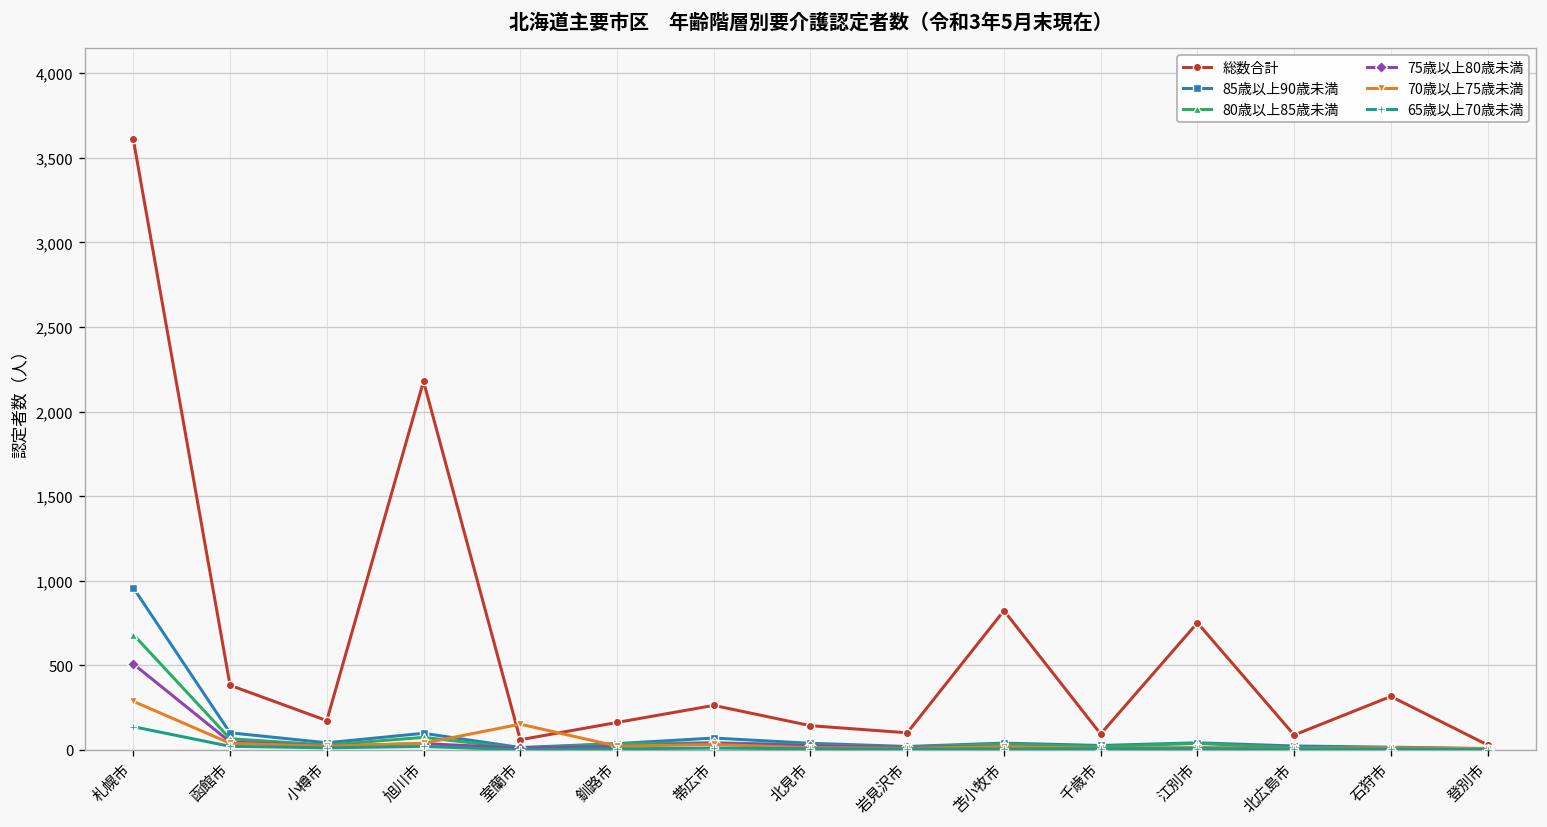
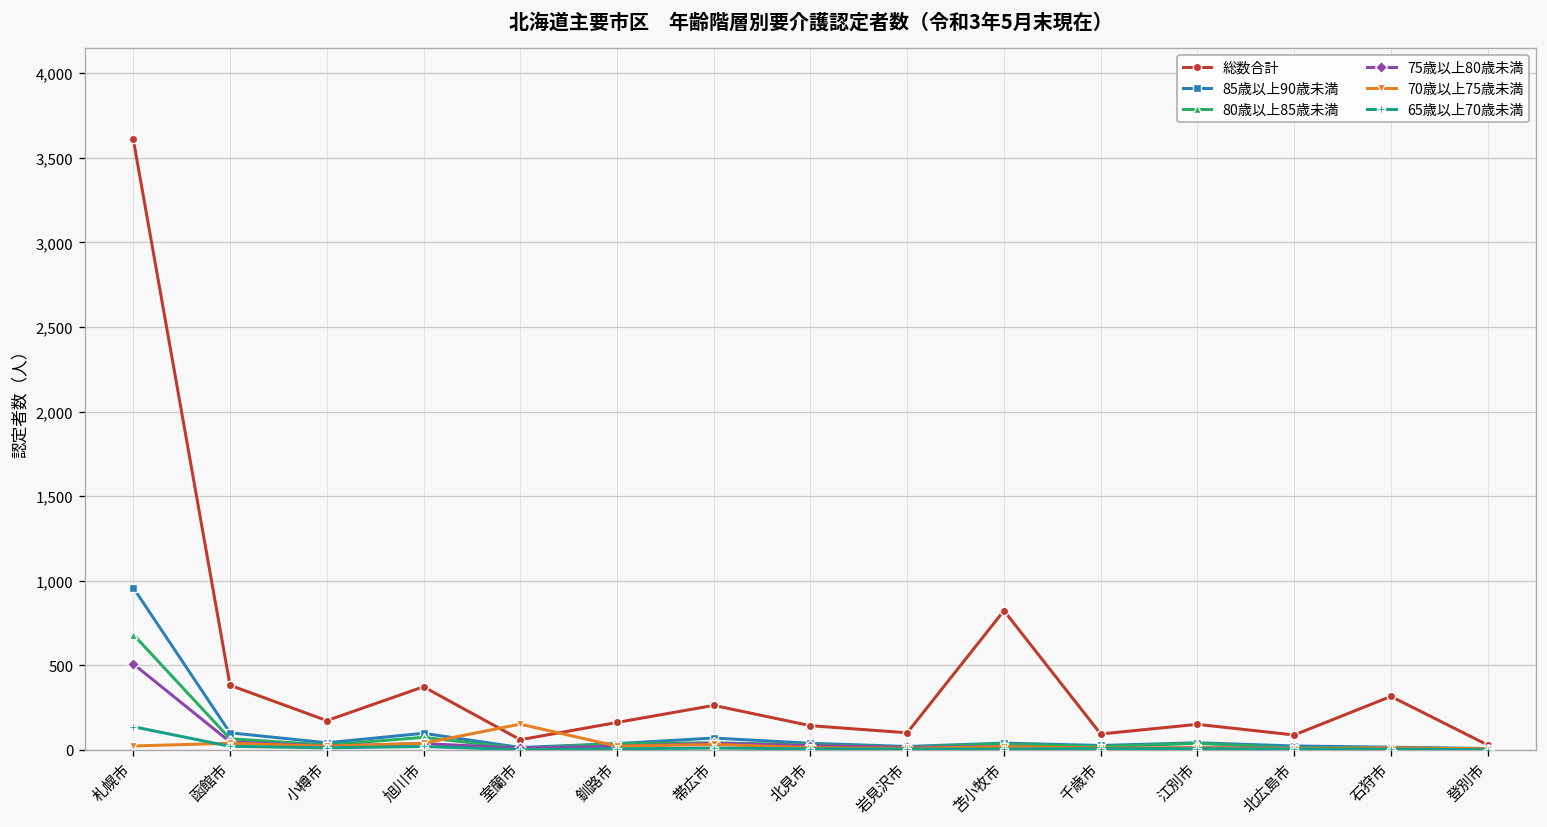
70歳以上75歳未満, 札幌市: 290 -> 20
総数合計, 旭川市: 2,180 -> 370
総数合計, 江別市: 750 -> 150
